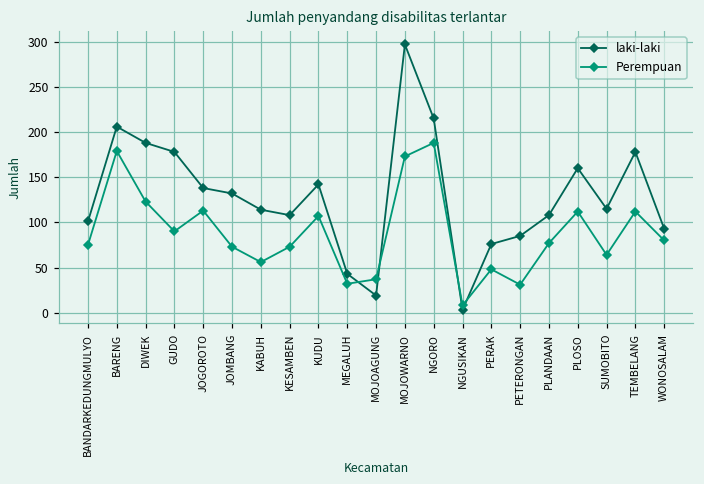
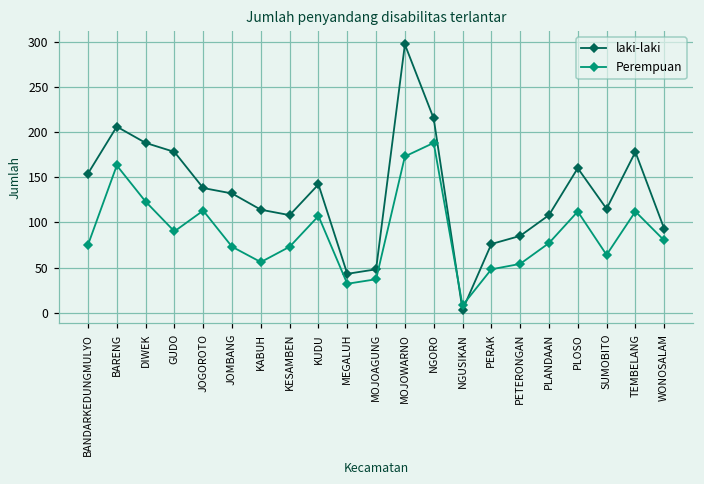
laki-laki, BANDARKEDUNGMULYO: 100 -> 150
Perempuan, BARENG: 180 -> 160
laki-laki, MOJOAGUNG: 20 -> 50
Perempuan, PETERONGAN: 30 -> 50
